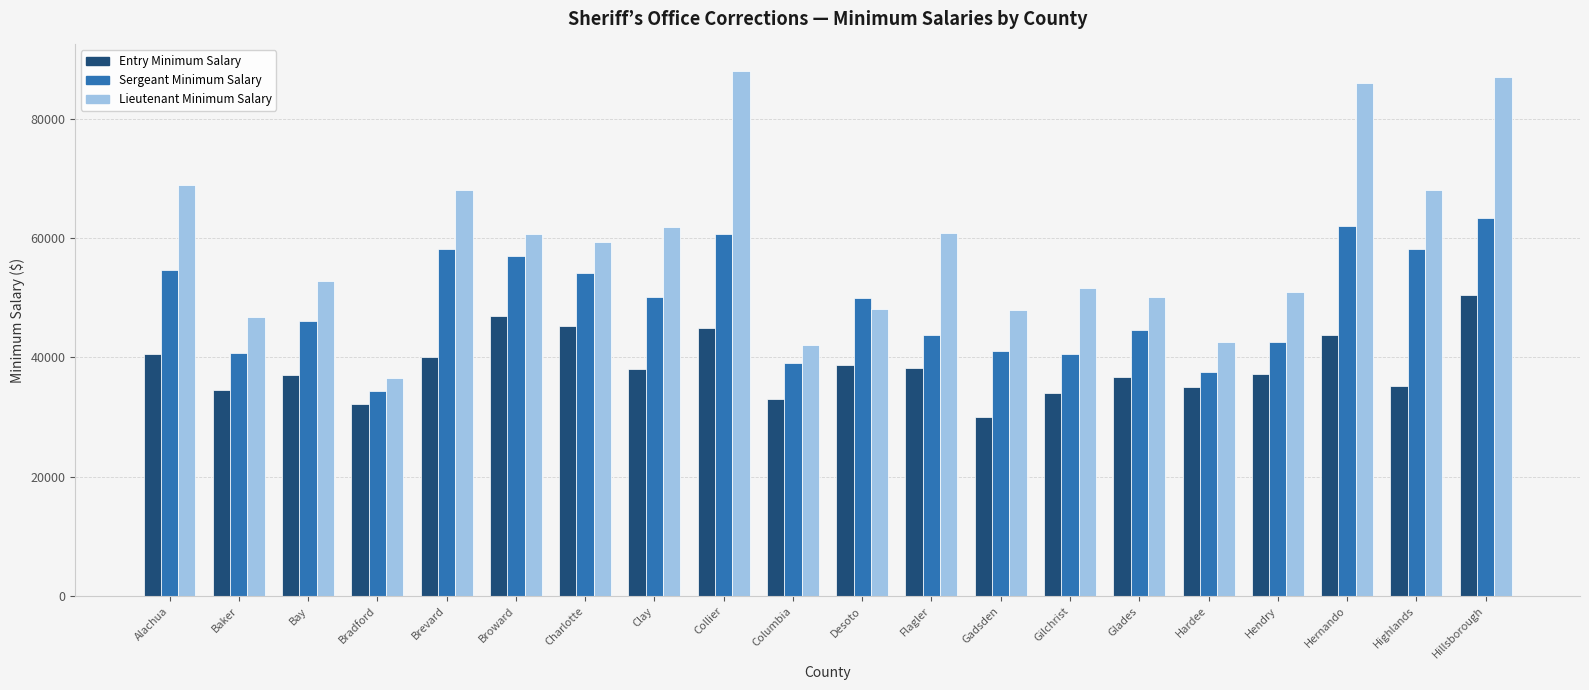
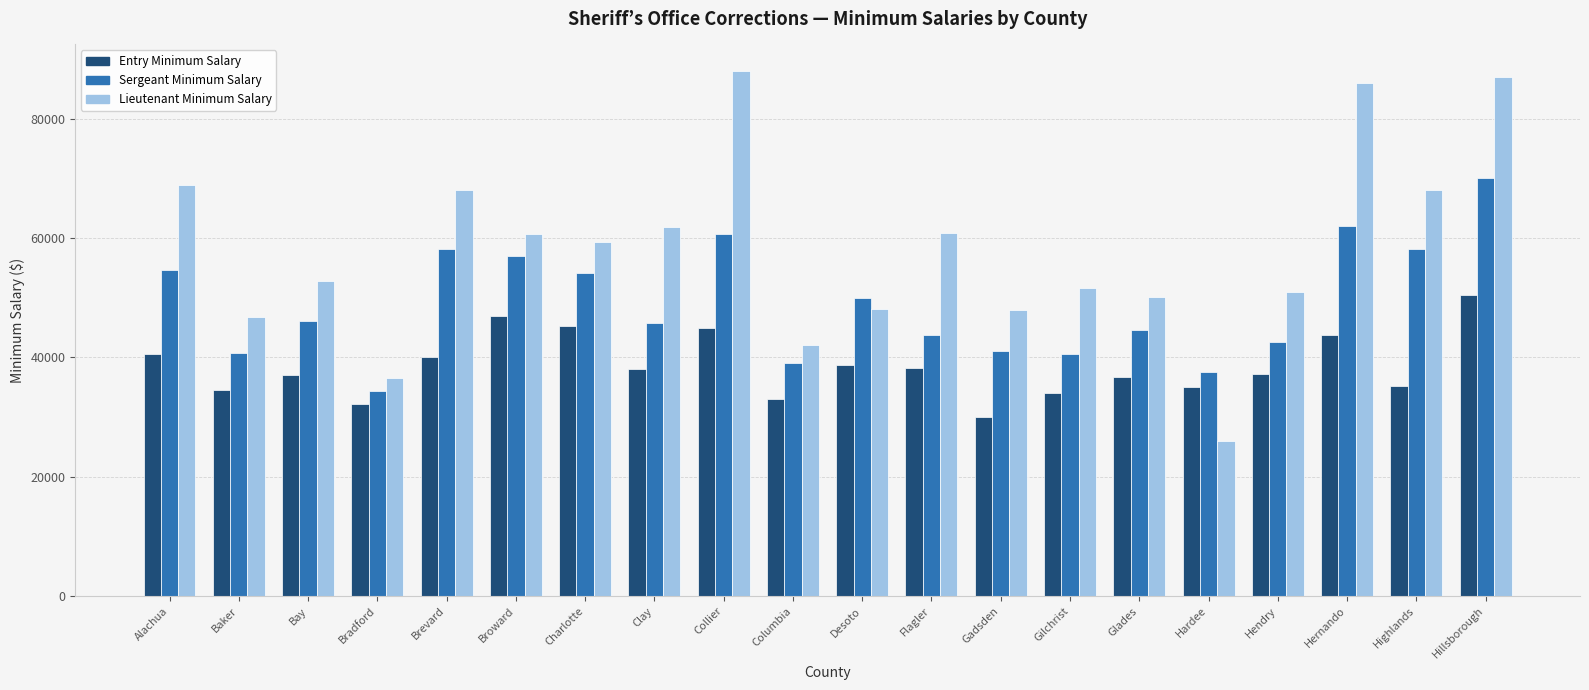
Sergeant Minimum Salary, Clay: 50000 -> 46000
Lieutenant Minimum Salary, Hardee: 42000 -> 26000
Sergeant Minimum Salary, Hillsborough: 63000 -> 70000
